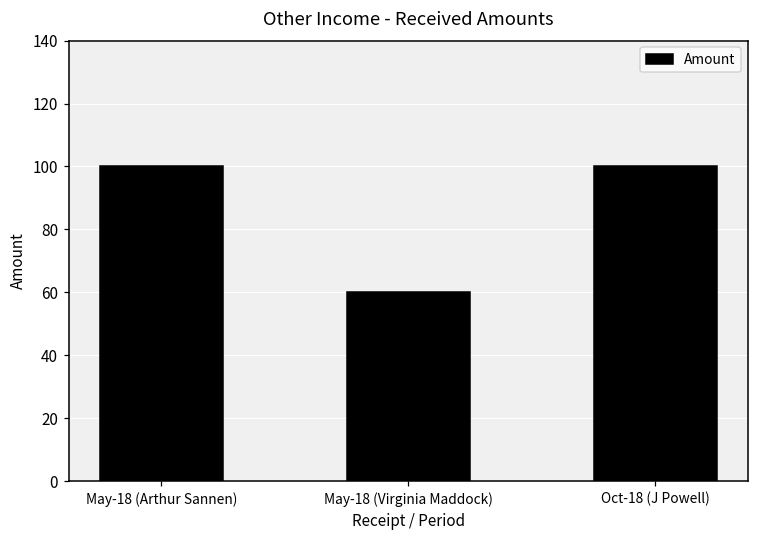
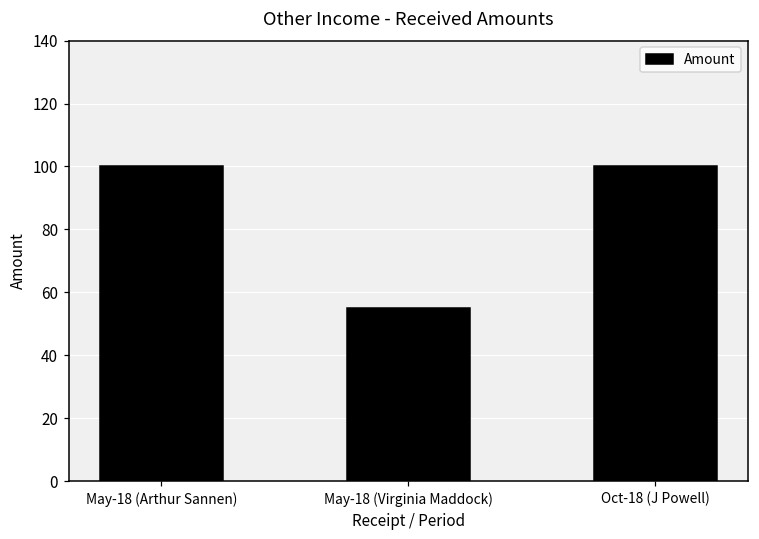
May-18 (Virginia Maddock): 60 -> 55
